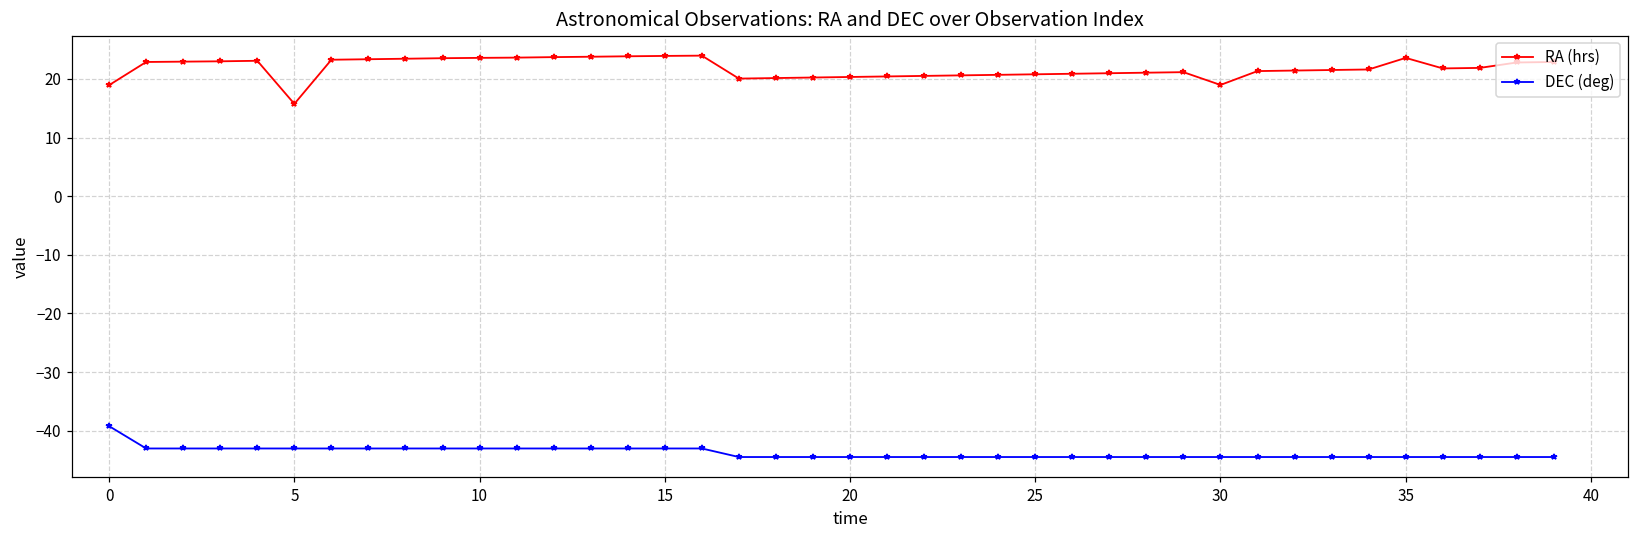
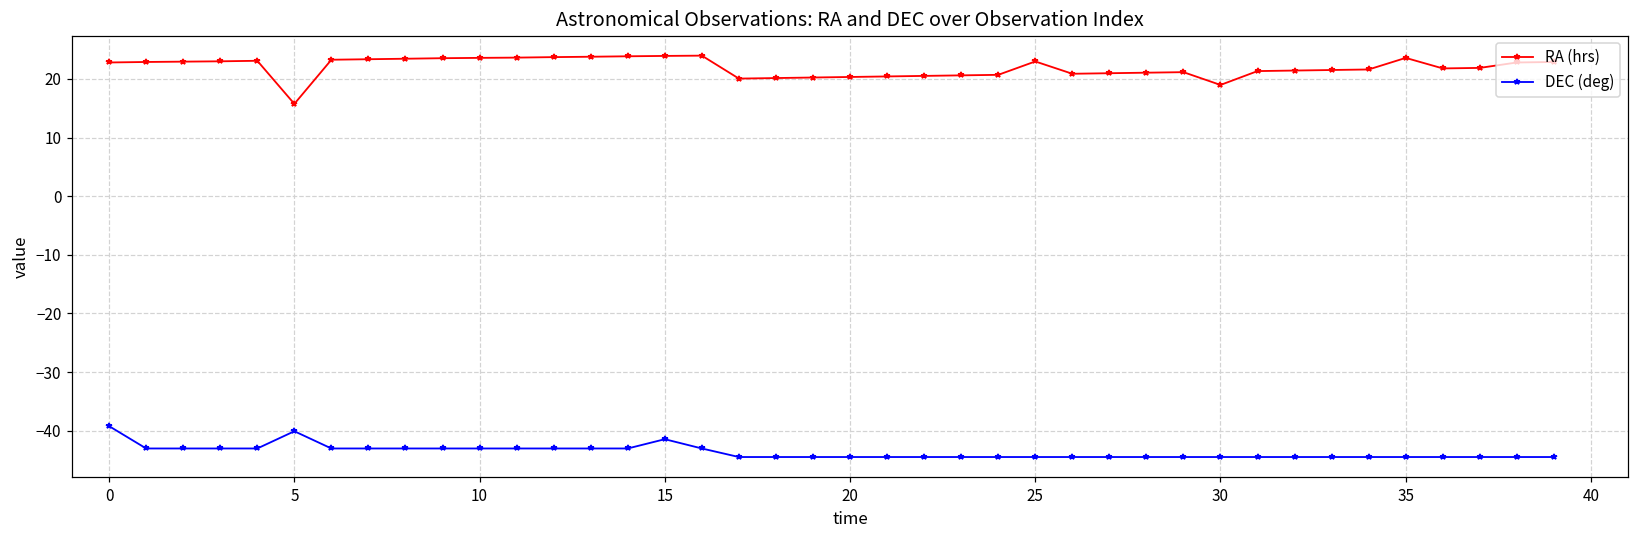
RA (hrs), 0: 19 -> 23
DEC (deg), 5: -43 -> -40
DEC (deg), 15: -43 -> -41
RA (hrs), 25: 21 -> 23
